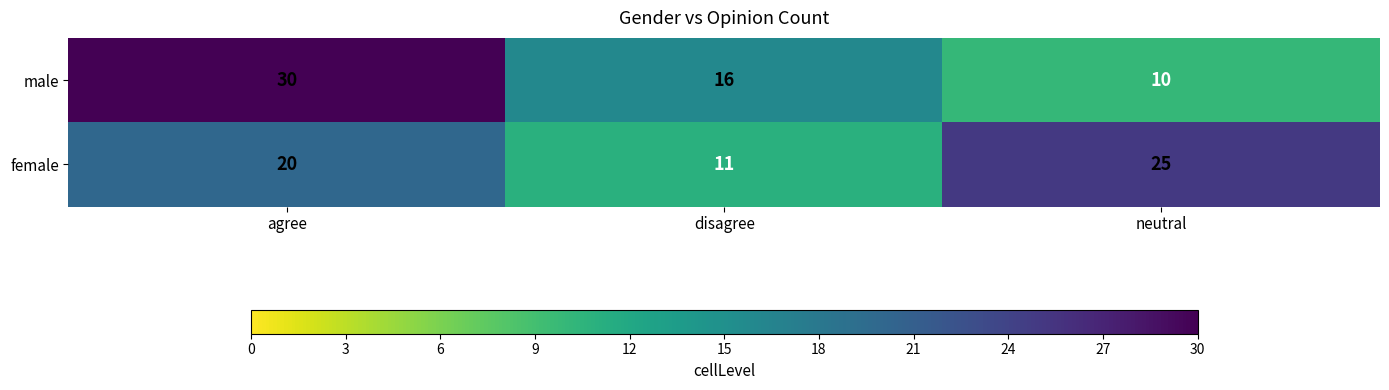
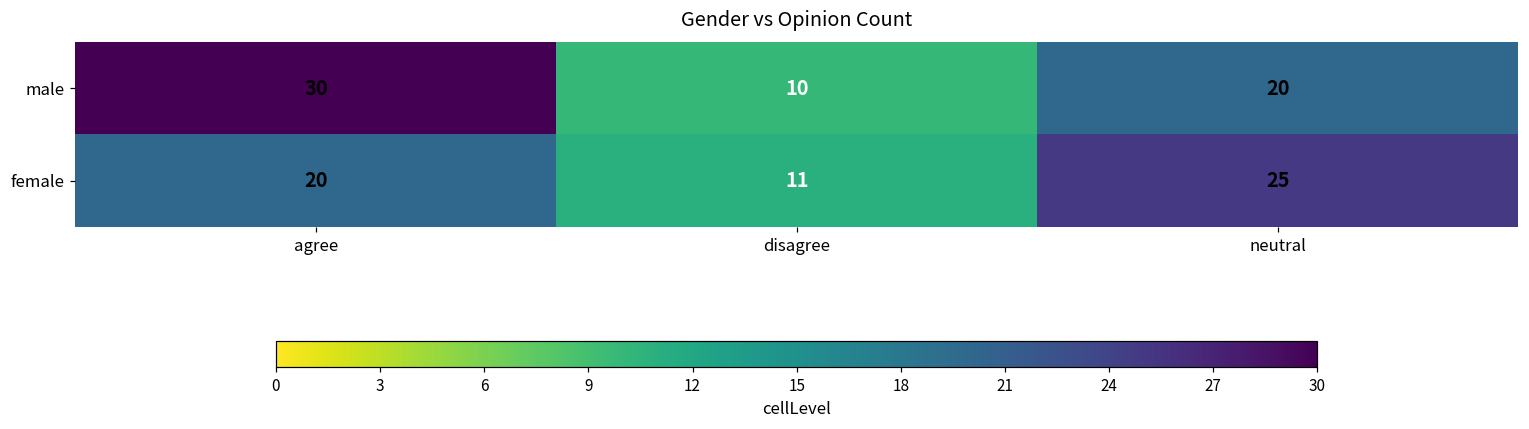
male, disagree: 16 -> 10
male, neutral: 10 -> 20
